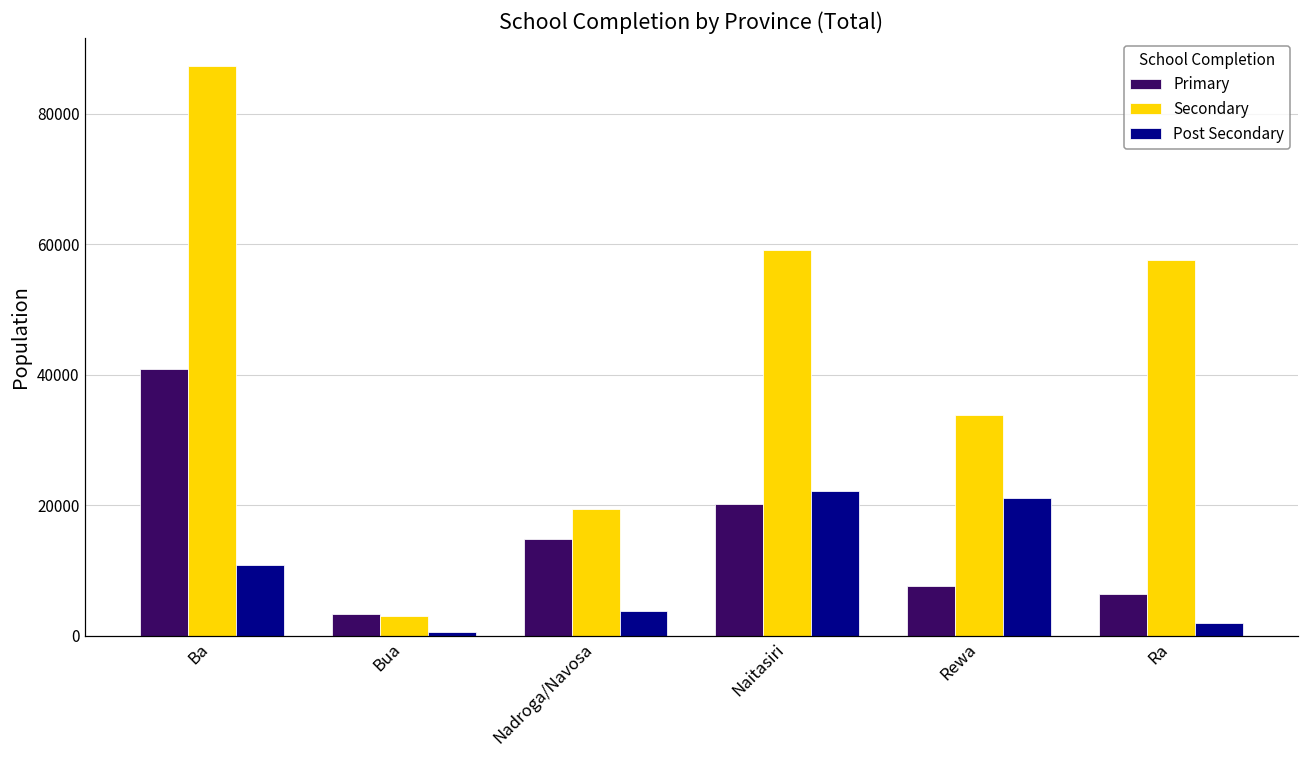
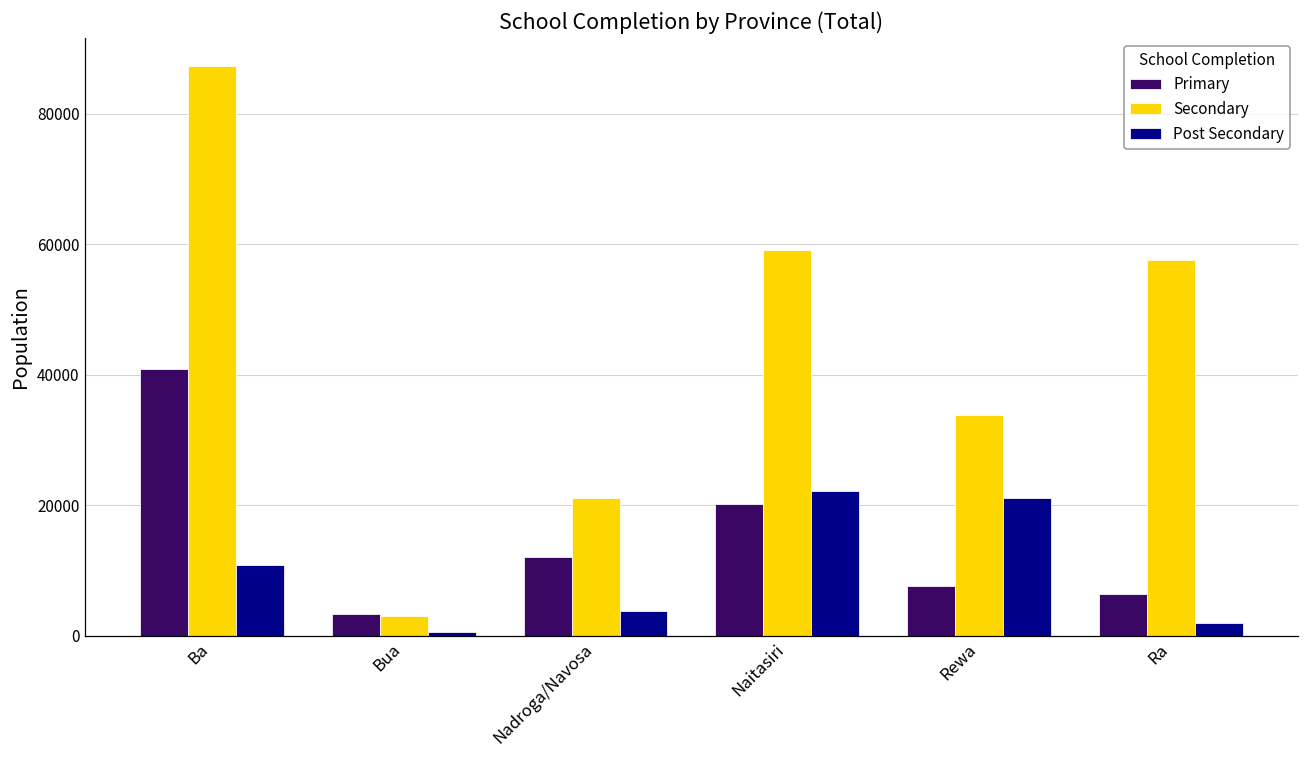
Primary, Nadroga/Navosa: 15000 -> 12000
Secondary, Nadroga/Navosa: 19000 -> 21000
